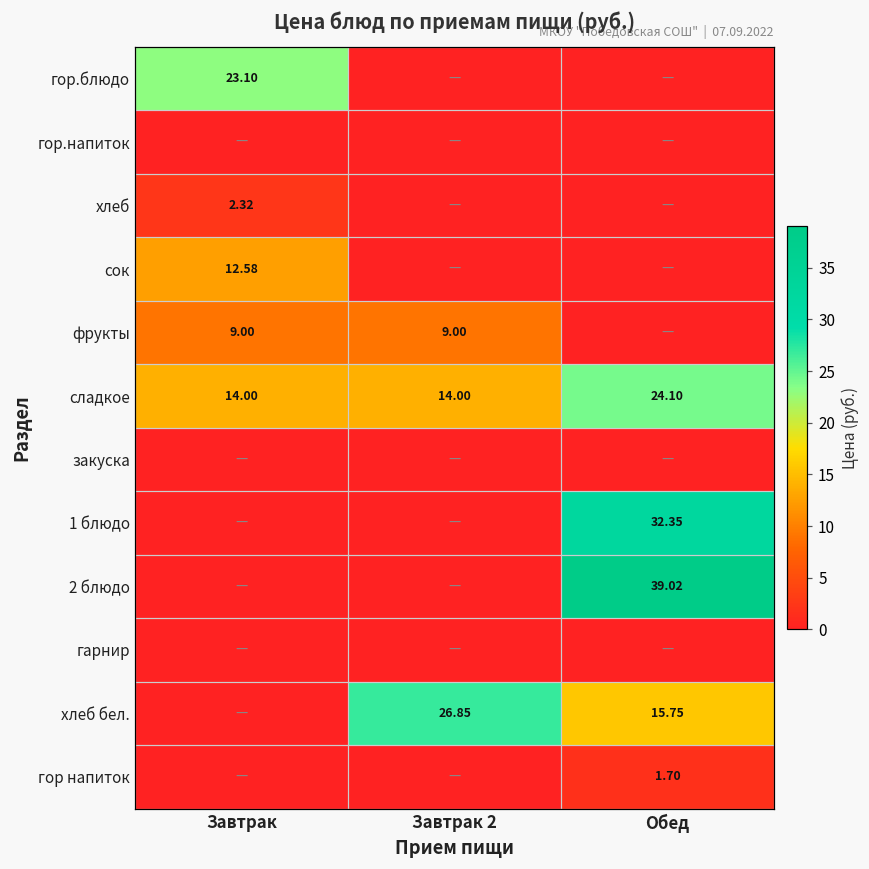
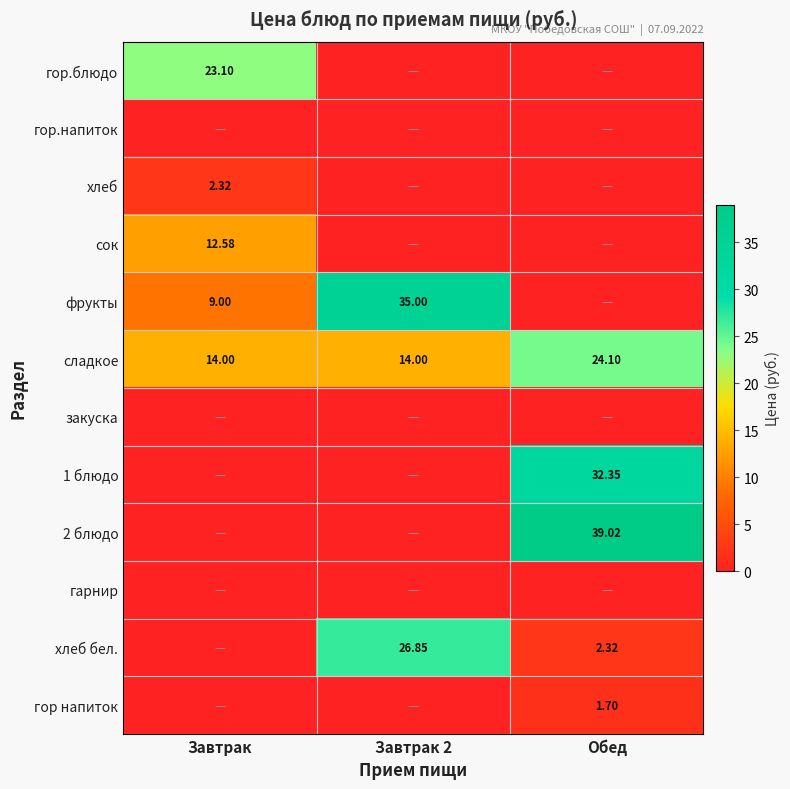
фрукты, Завтрак 2: 9.00 -> 35.00
хлеб бел., Обед: 15.75 -> 2.32
